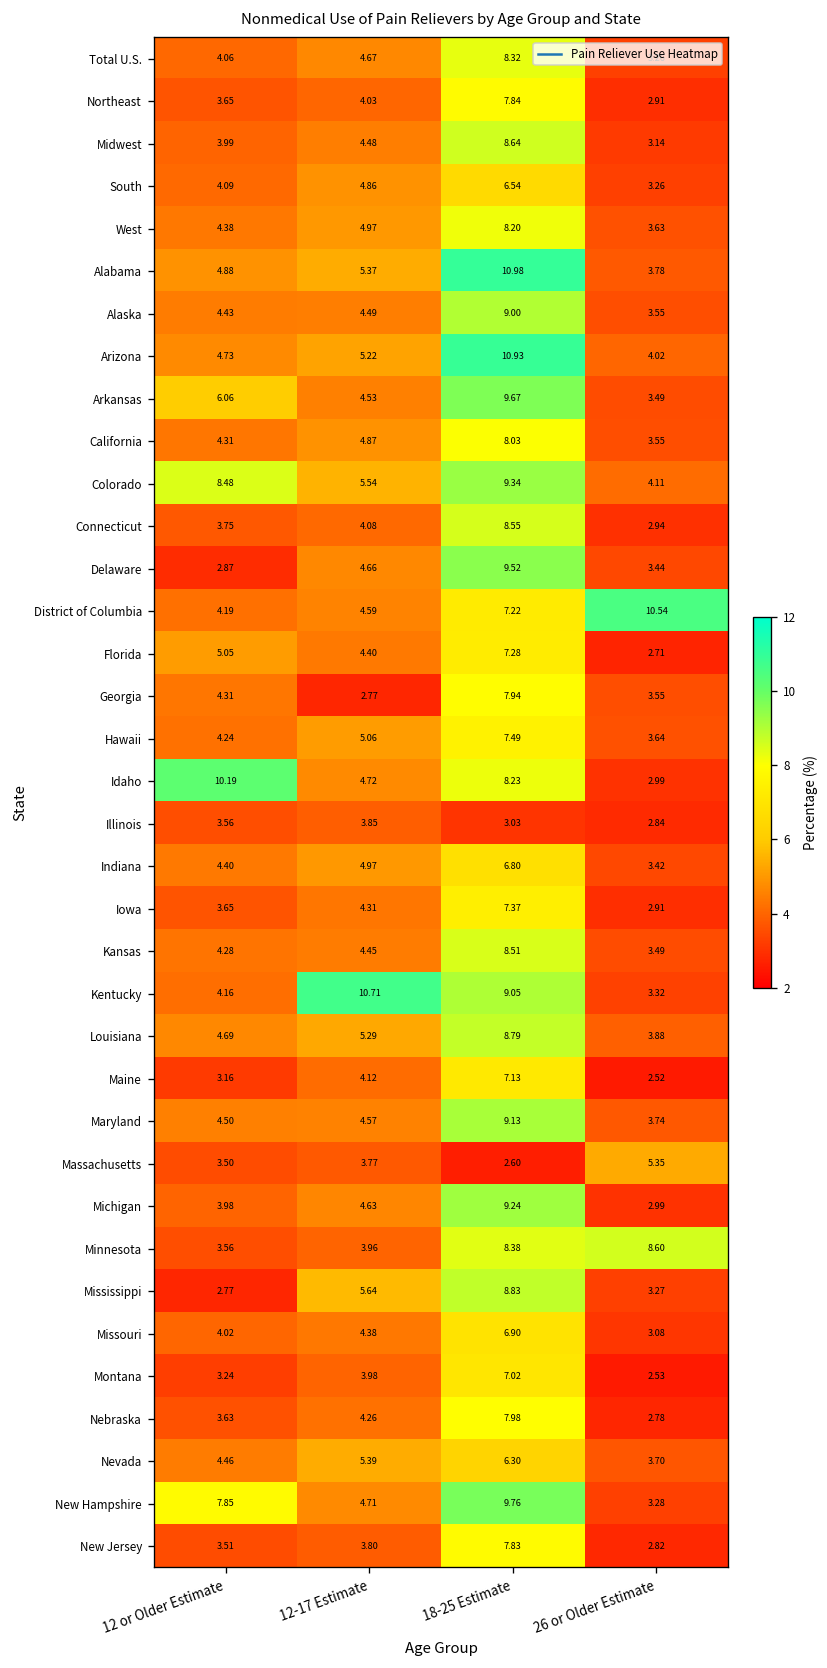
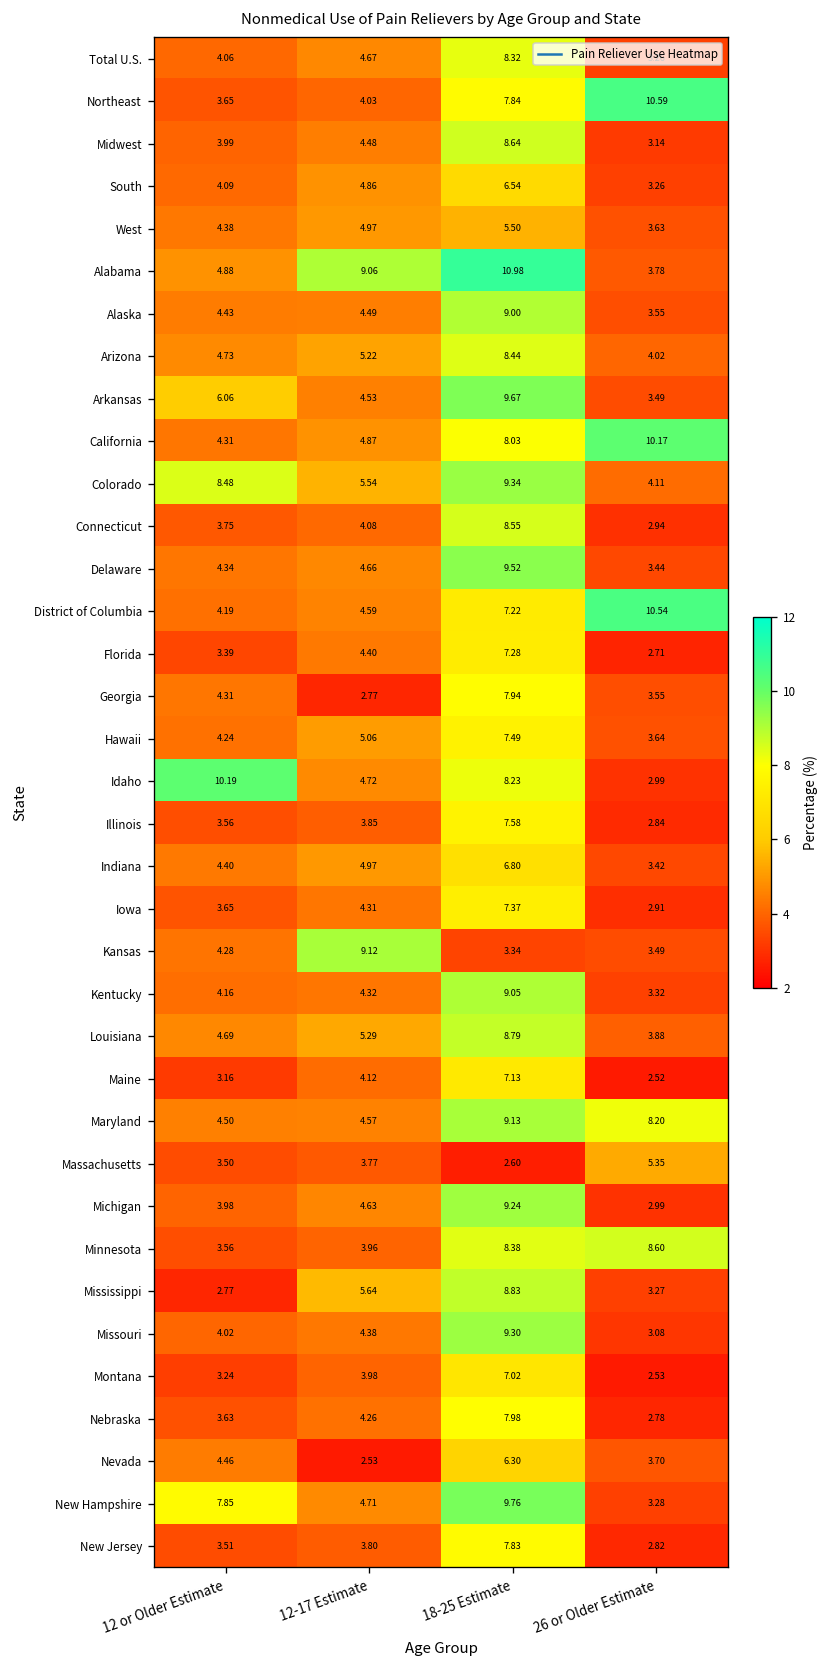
Northeast, 26 or Older Estimate: 2.91 -> 10.59
West, 18-25 Estimate: 8.20 -> 5.50
Alabama, 12-17 Estimate: 5.37 -> 9.06
Arizona, 18-25 Estimate: 10.93 -> 8.44
California, 26 or Older Estimate: 3.55 -> 10.17
Delaware, 12 or Older Estimate: 2.87 -> 4.34
Florida, 12 or Older Estimate: 5.05 -> 3.39
Illinois, 18-25 Estimate: 3.03 -> 7.58
Kansas, 12-17 Estimate: 4.45 -> 9.12
Kansas, 18-25 Estimate: 8.51 -> 3.34
Kentucky, 12-17 Estimate: 10.71 -> 4.32
Maryland, 26 or Older Estimate: 3.74 -> 8.20
Missouri, 18-25 Estimate: 6.90 -> 9.30
Nevada, 12-17 Estimate: 5.39 -> 2.53
